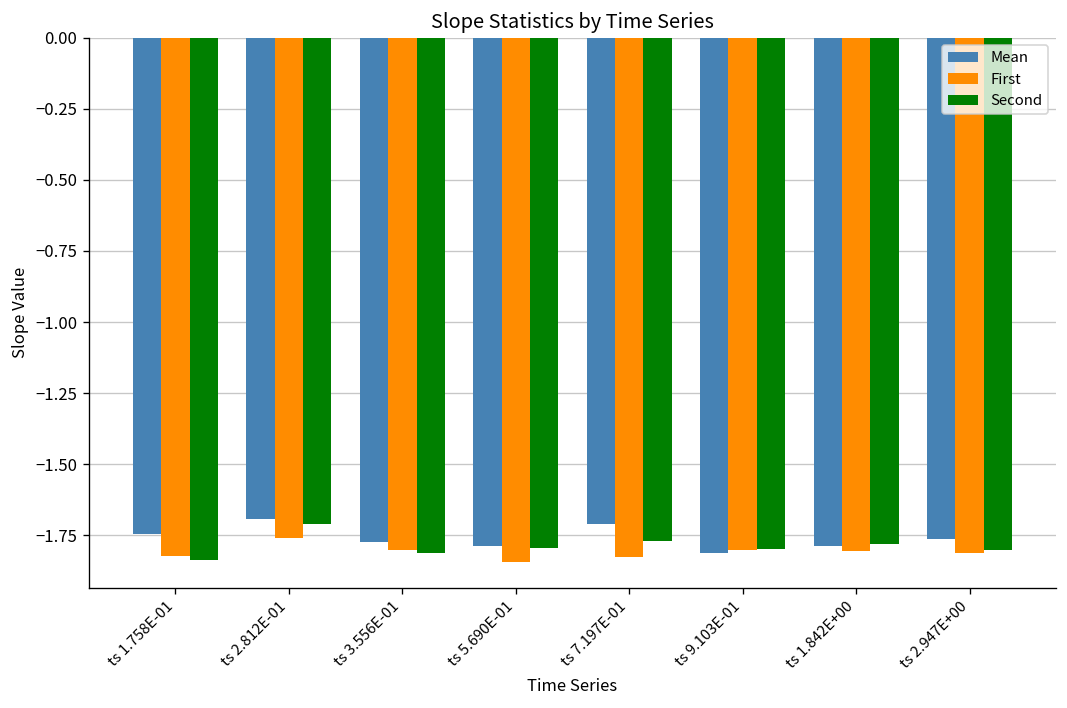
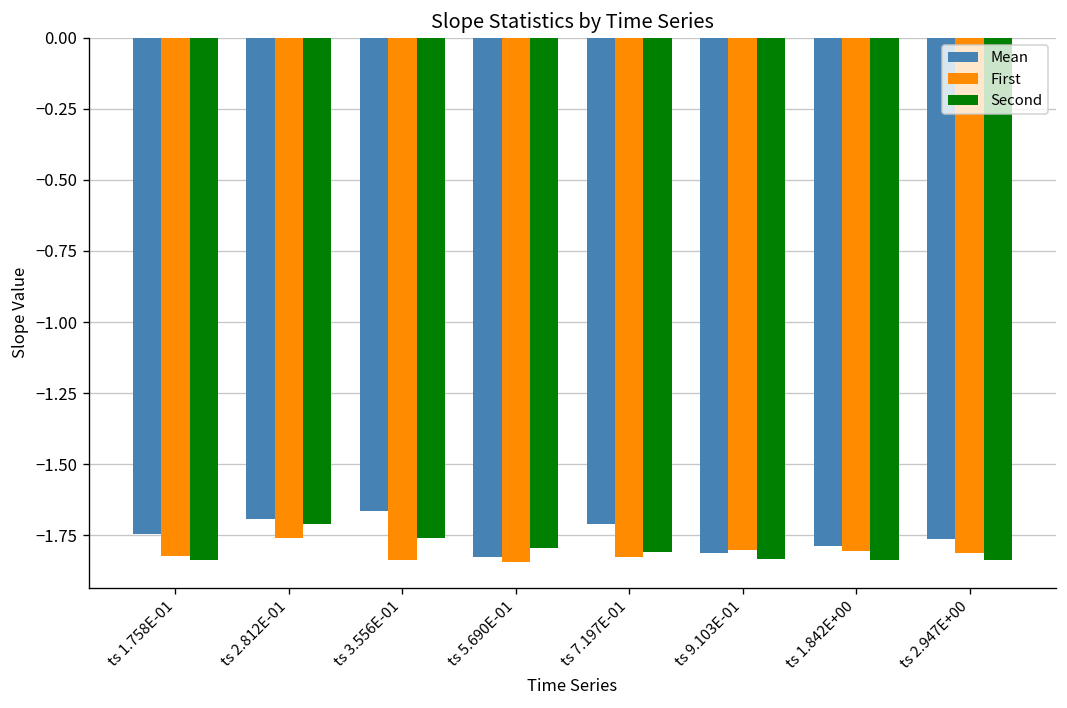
Mean, ts 3.556E-01: -1.77 -> -1.66
First, ts 3.556E-01: -1.80 -> -1.84
Second, ts 3.556E-01: -1.81 -> -1.76
Mean, ts 5.690E-01: -1.79 -> -1.83
Second, ts 7.197E-01: -1.77 -> -1.81
Second, ts 9.103E-01: -1.80 -> -1.83
Second, ts 1.842E+00: -1.78 -> -1.84
Second, ts 2.947E+00: -1.80 -> -1.84
